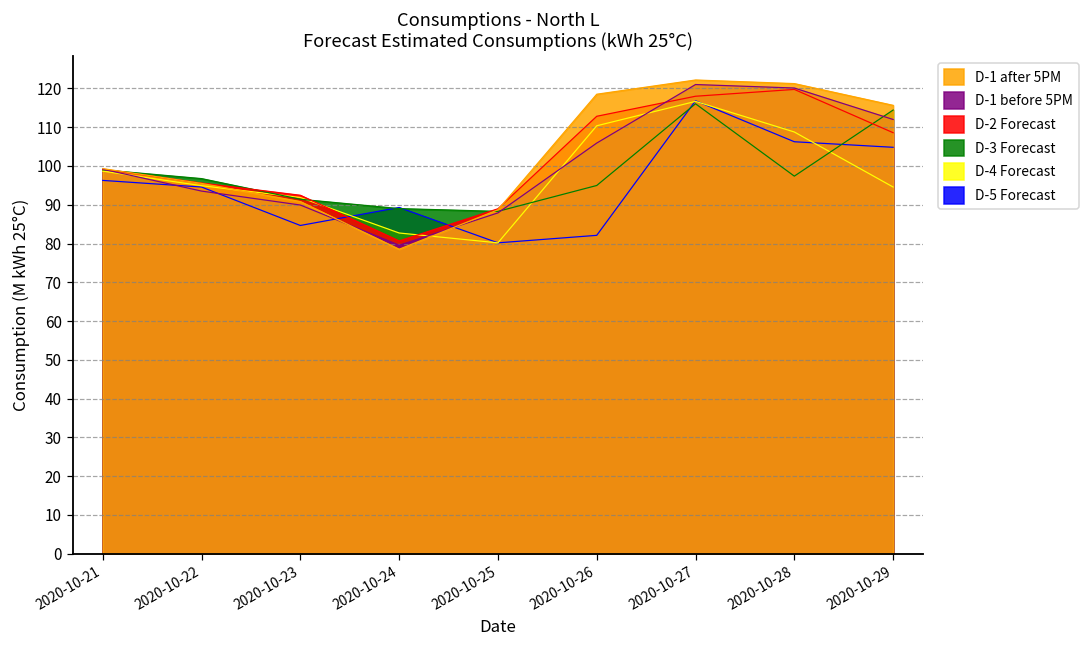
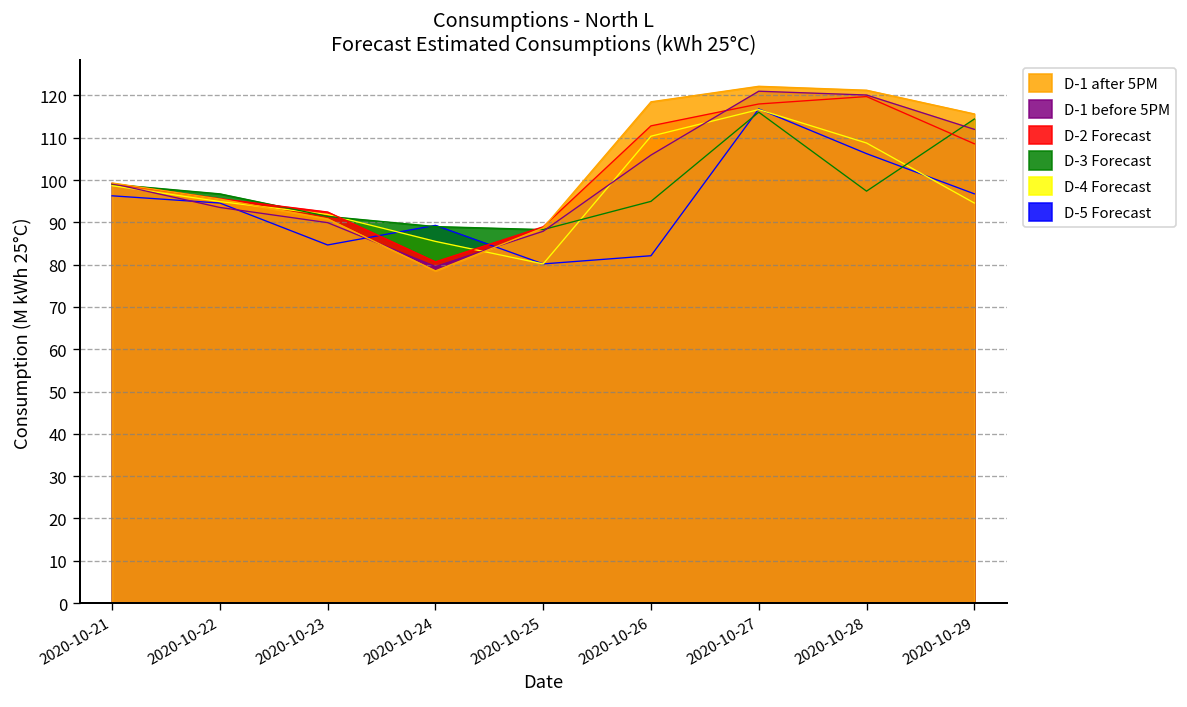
D-4 Forecast, 2020-10-24: 83 -> 85
D-5 Forecast, 2020-10-29: 105 -> 97
